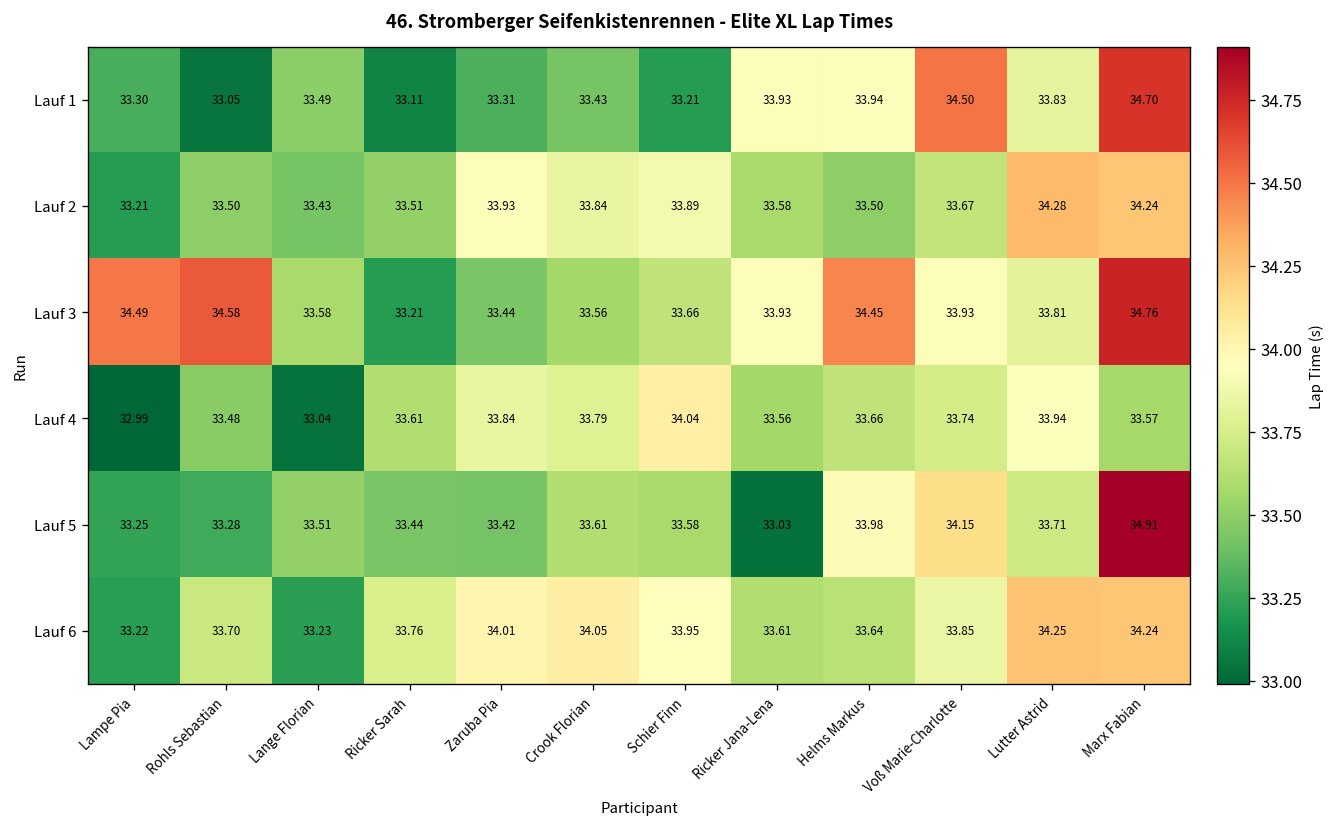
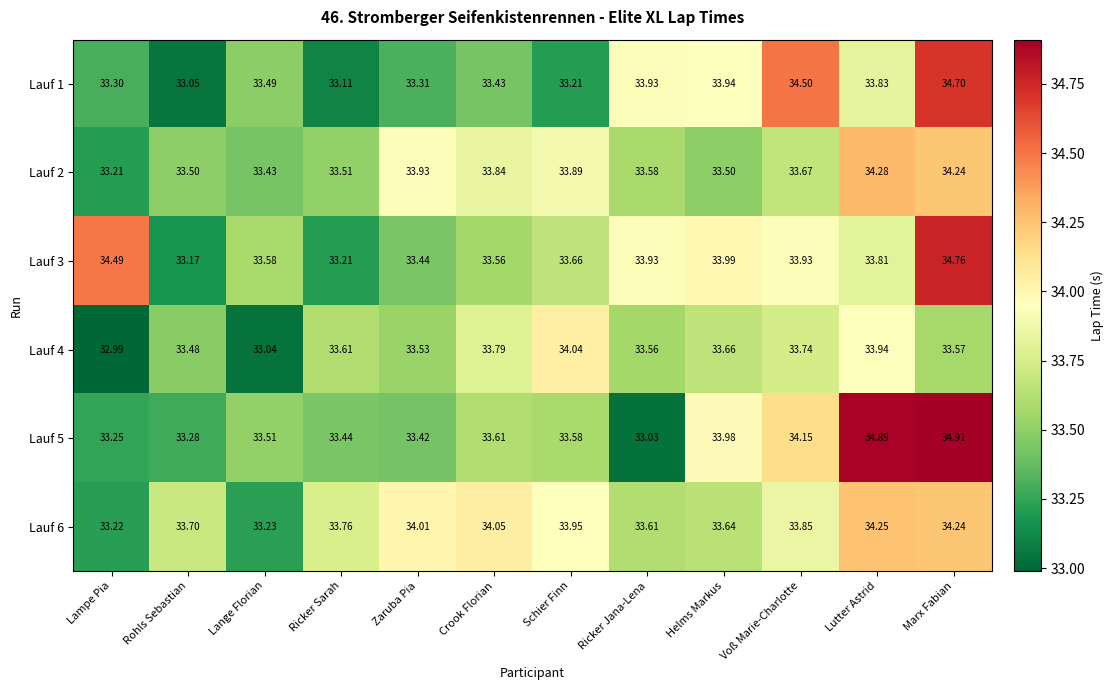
Lauf 3, Rohls Sebastian: 34.58 -> 33.17
Lauf 3, Helms Markus: 34.45 -> 33.99
Lauf 4, Zaruba Pia: 33.84 -> 33.53
Lauf 5, Lutter Astrid: 33.71 -> 34.89
